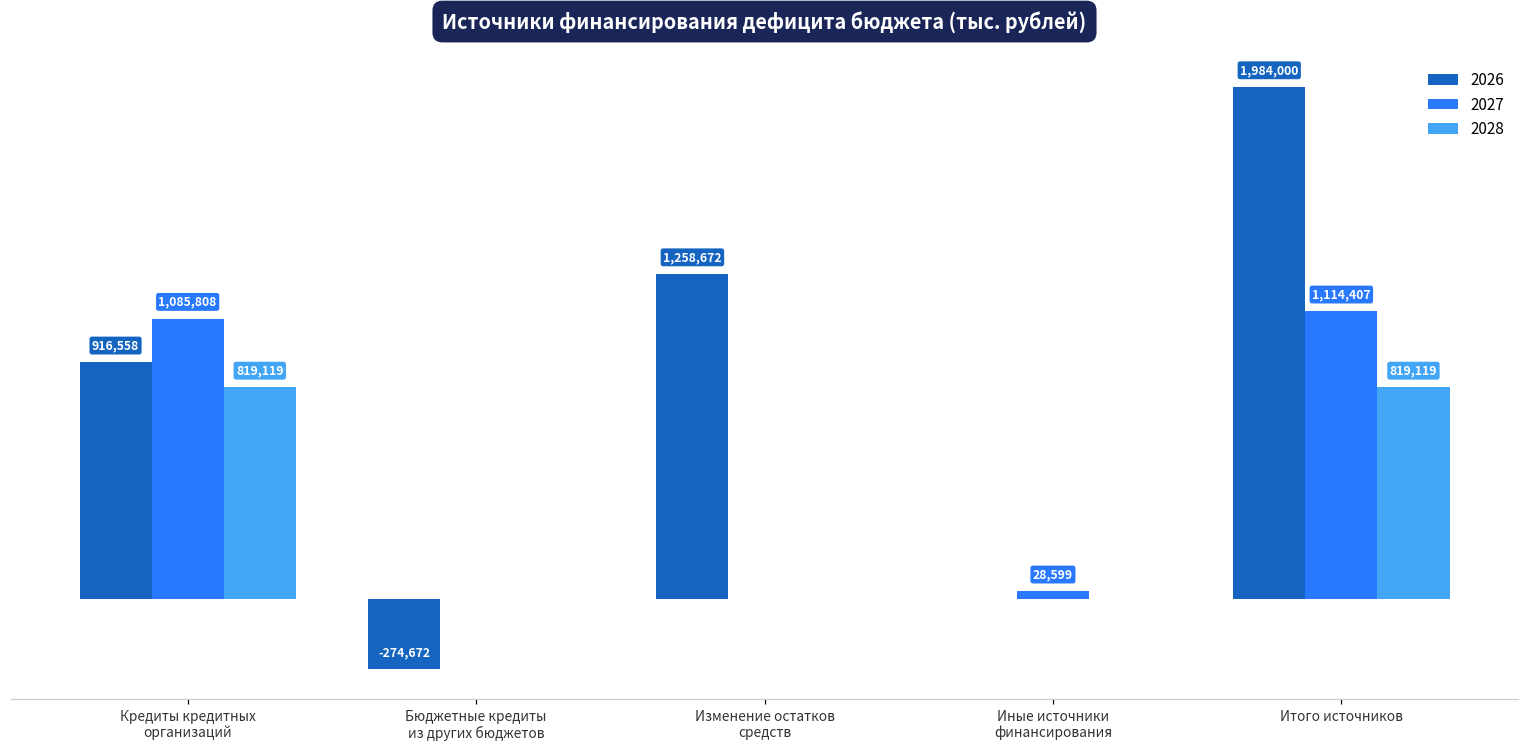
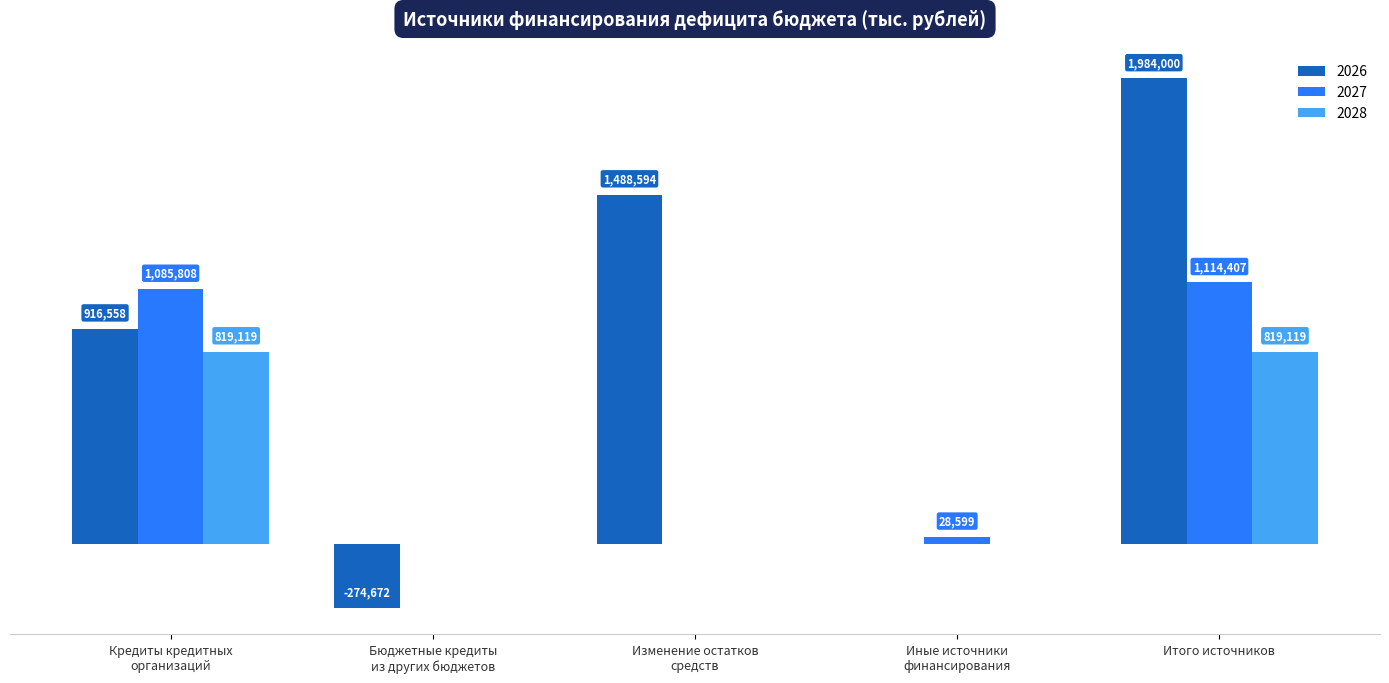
2026, Изменение остатков средств: 1,258,672 -> 1,488,594
